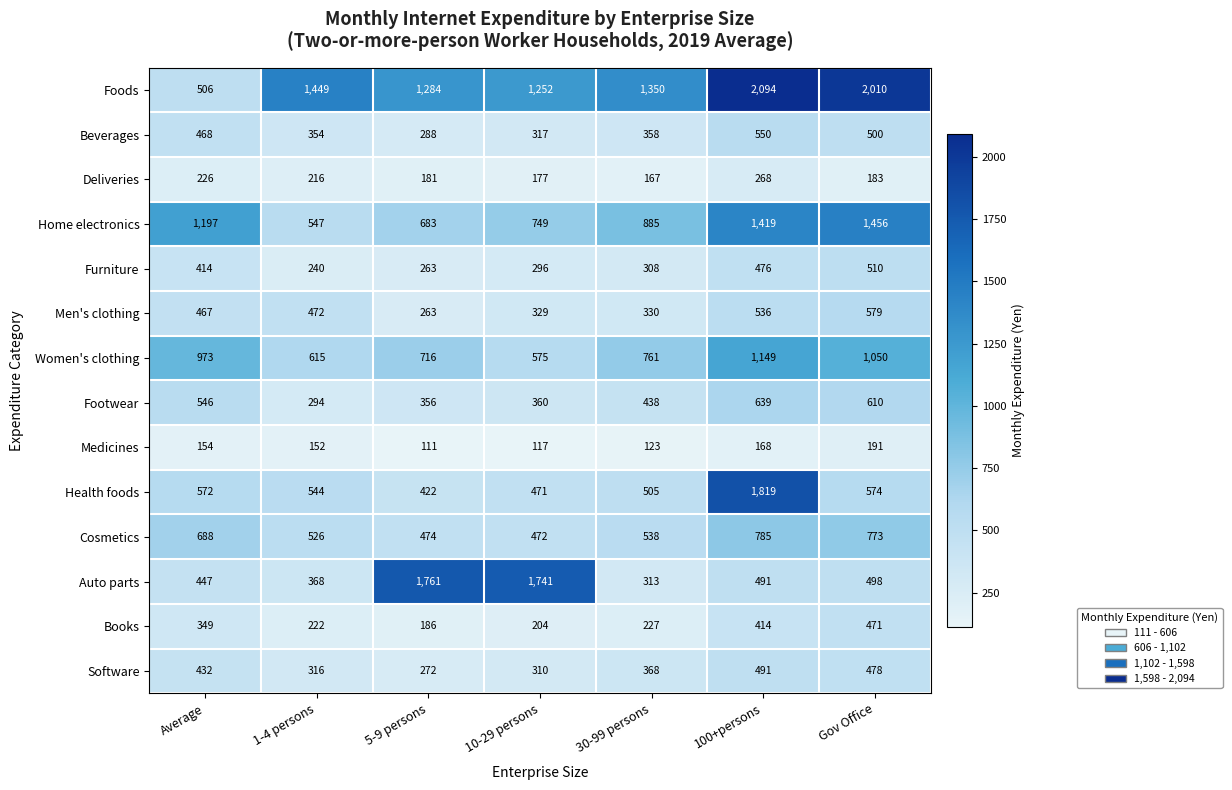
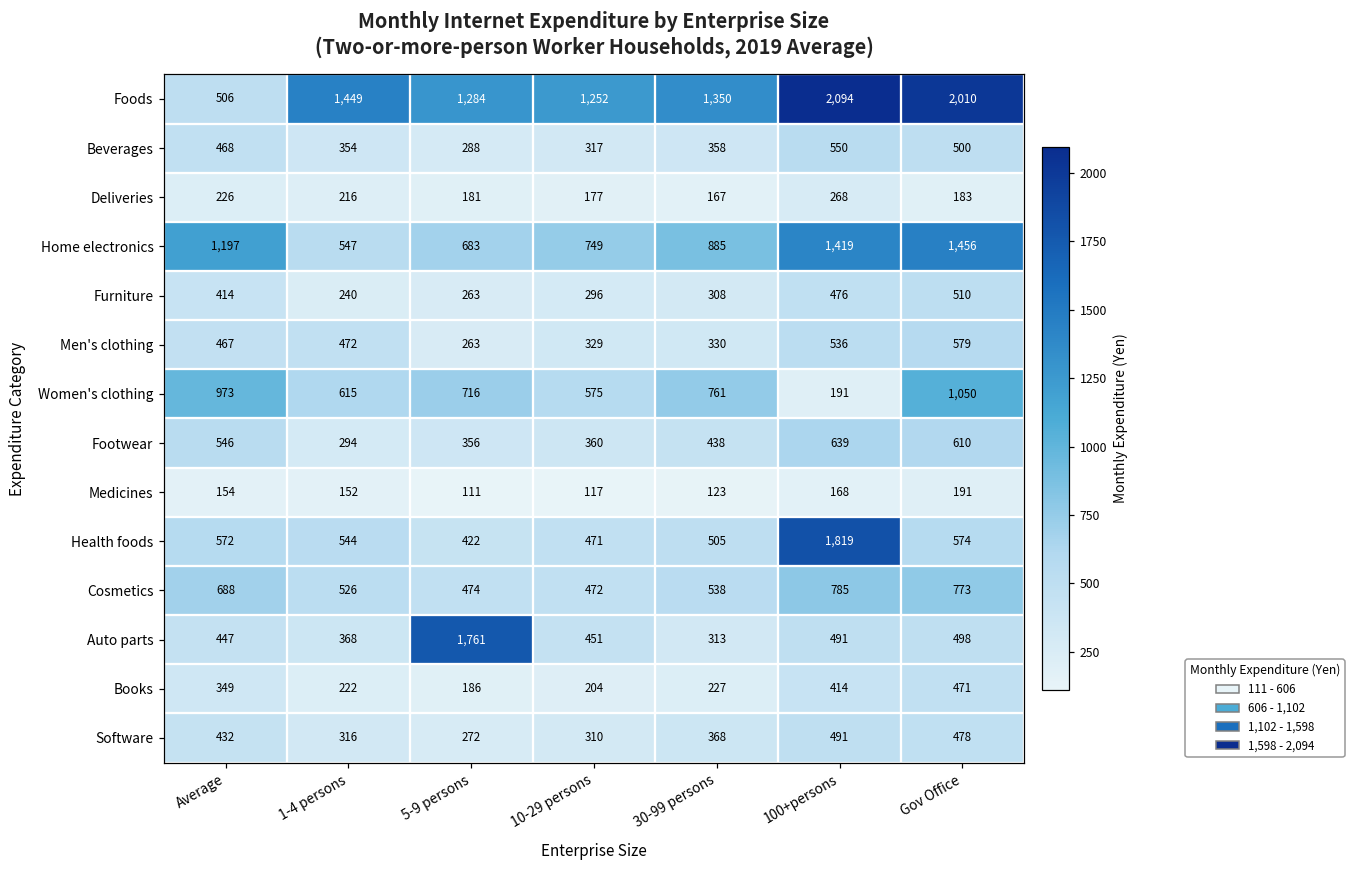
Women's clothing, 100+persons: 1,149 -> 191
Auto parts, 10-29 persons: 1,741 -> 451
